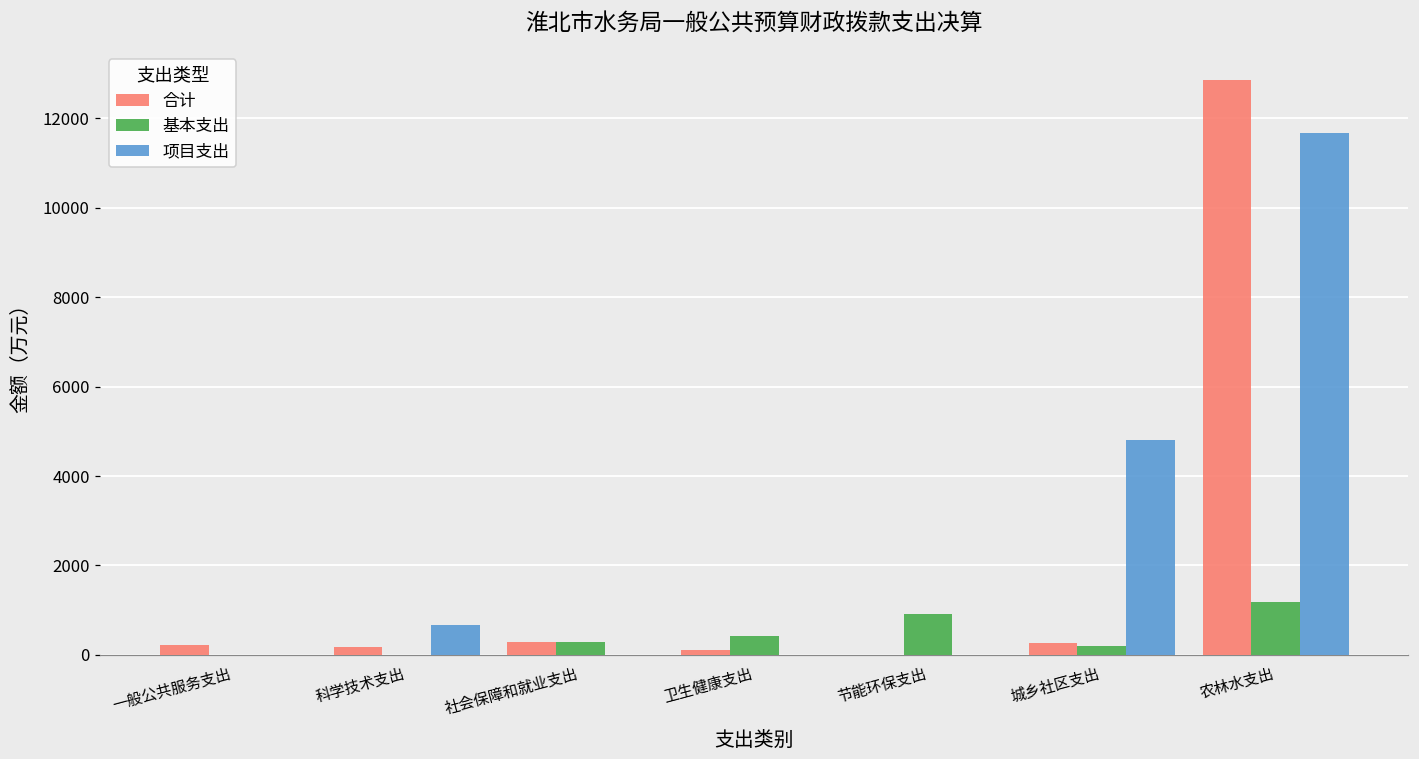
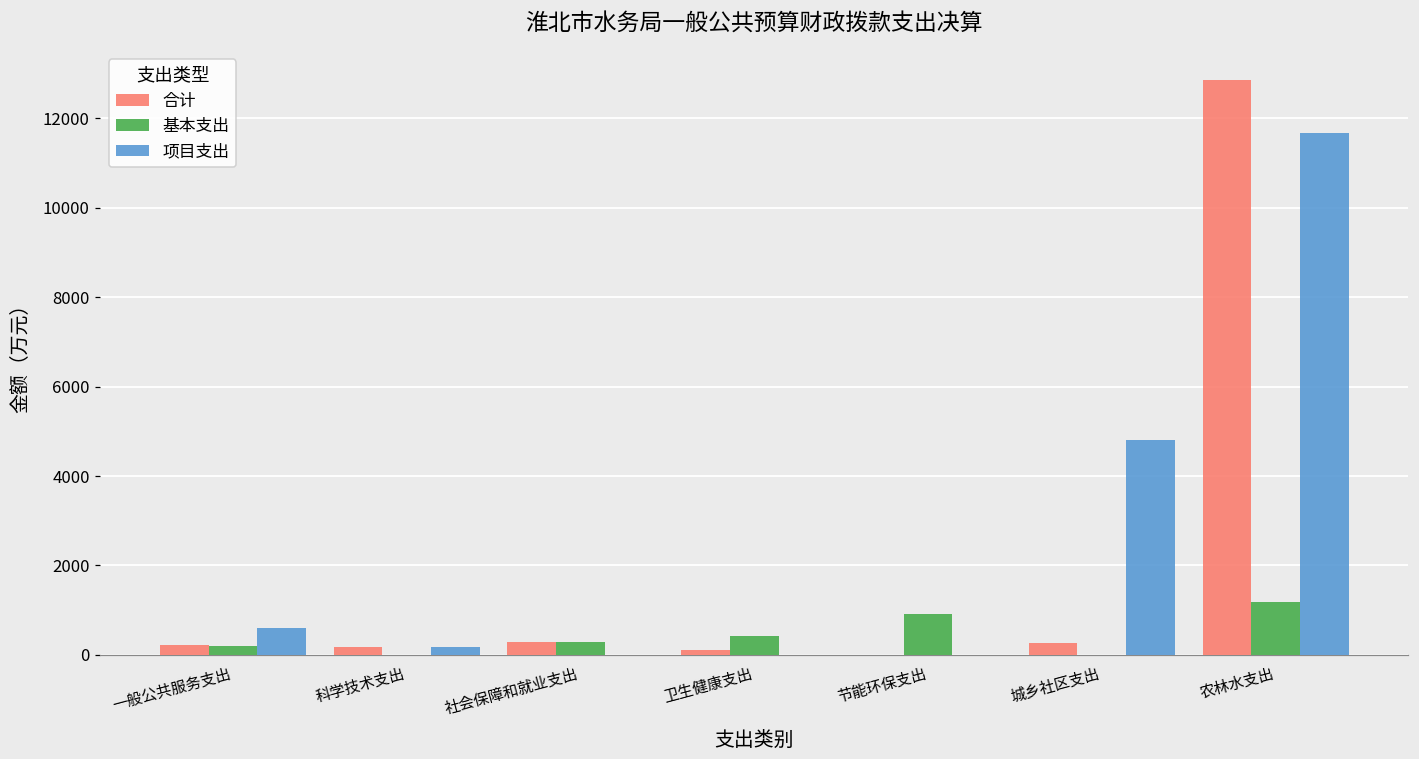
基本支出, 一般公共服务支出: 0 -> 200
项目支出, 一般公共服务支出: 0 -> 600
项目支出, 科学技术支出: 700 -> 200
基本支出, 城乡社区支出: 200 -> 0
